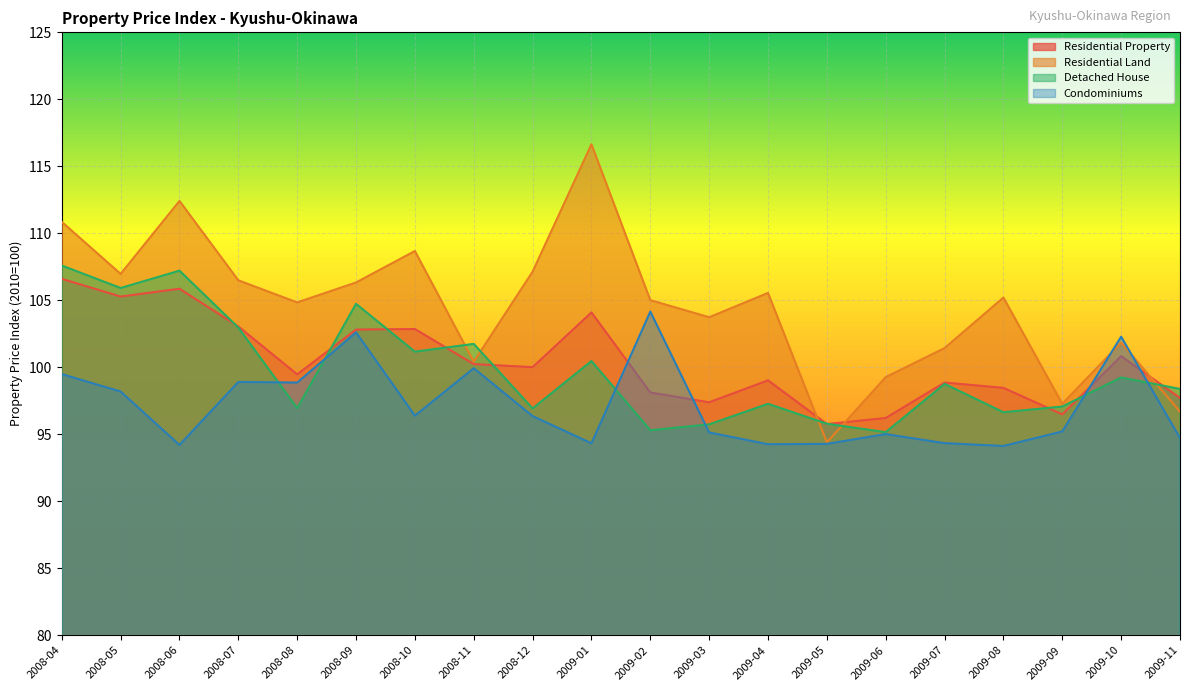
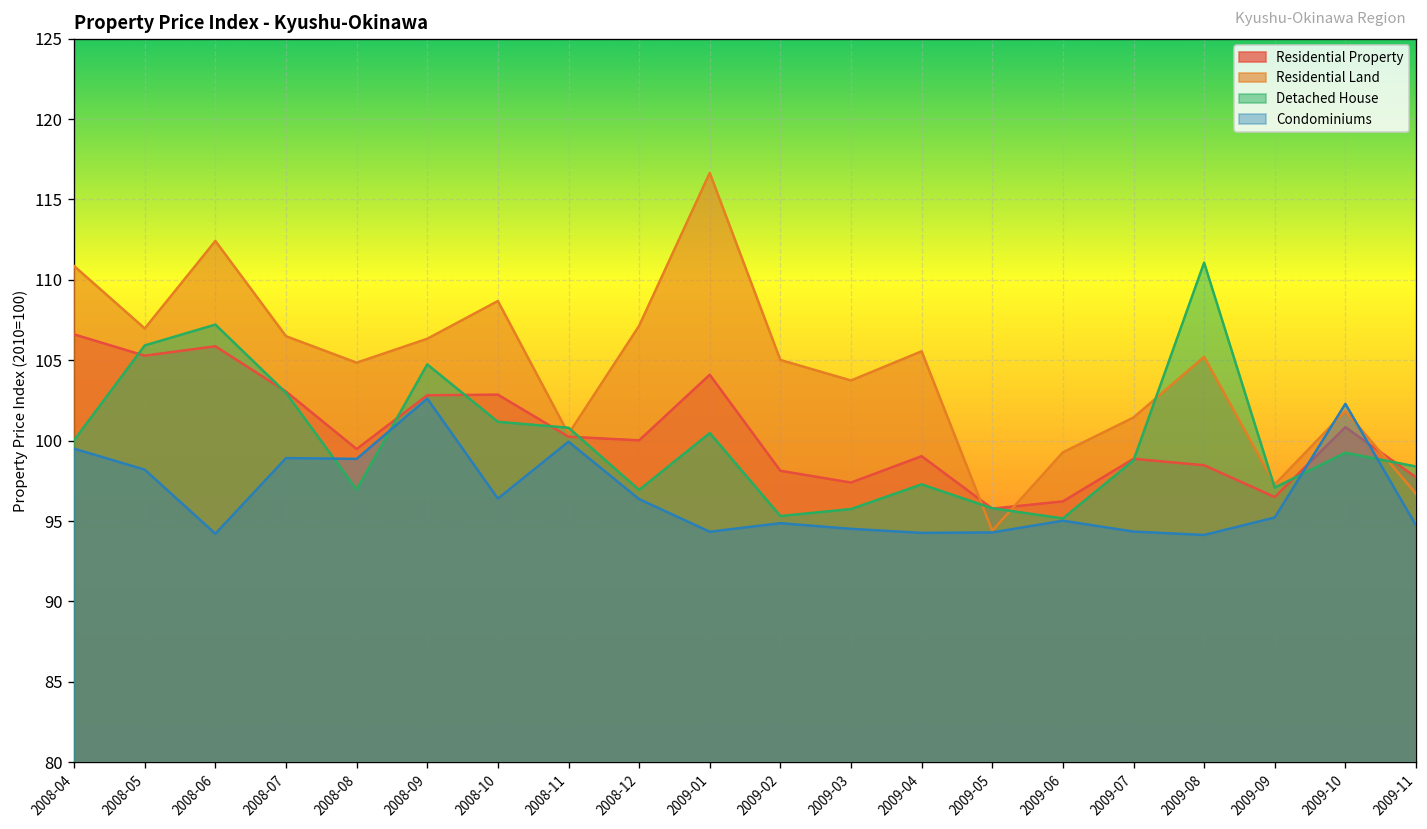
Detached House, 2008-04: 107.6 -> 100.0
Detached House, 2008-11: 101.7 -> 100.8
Condominiums, 2009-02: 104.2 -> 94.9
Condominiums, 2009-03: 95.1 -> 94.5
Detached House, 2009-08: 96.6 -> 111.1
